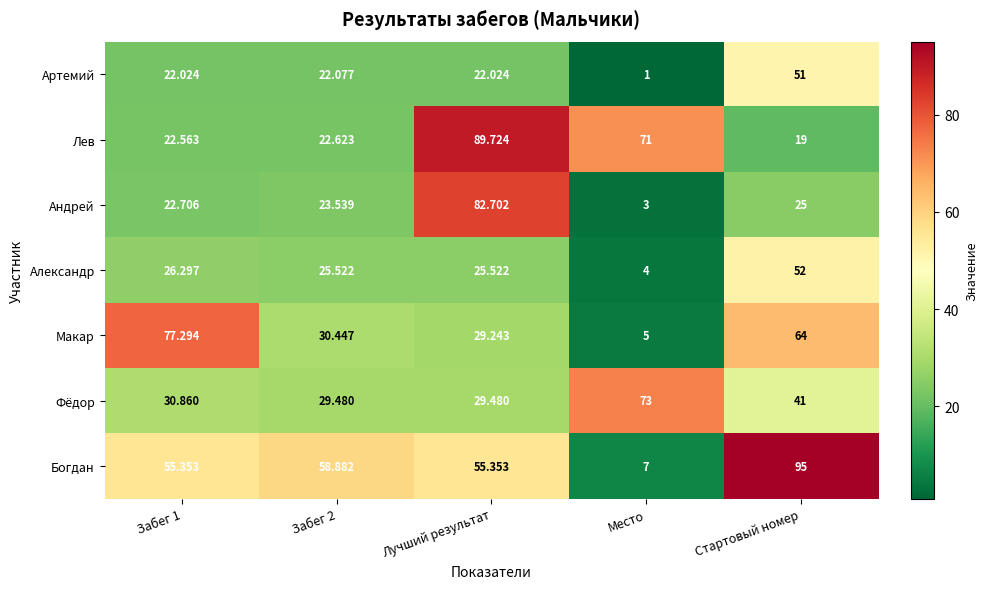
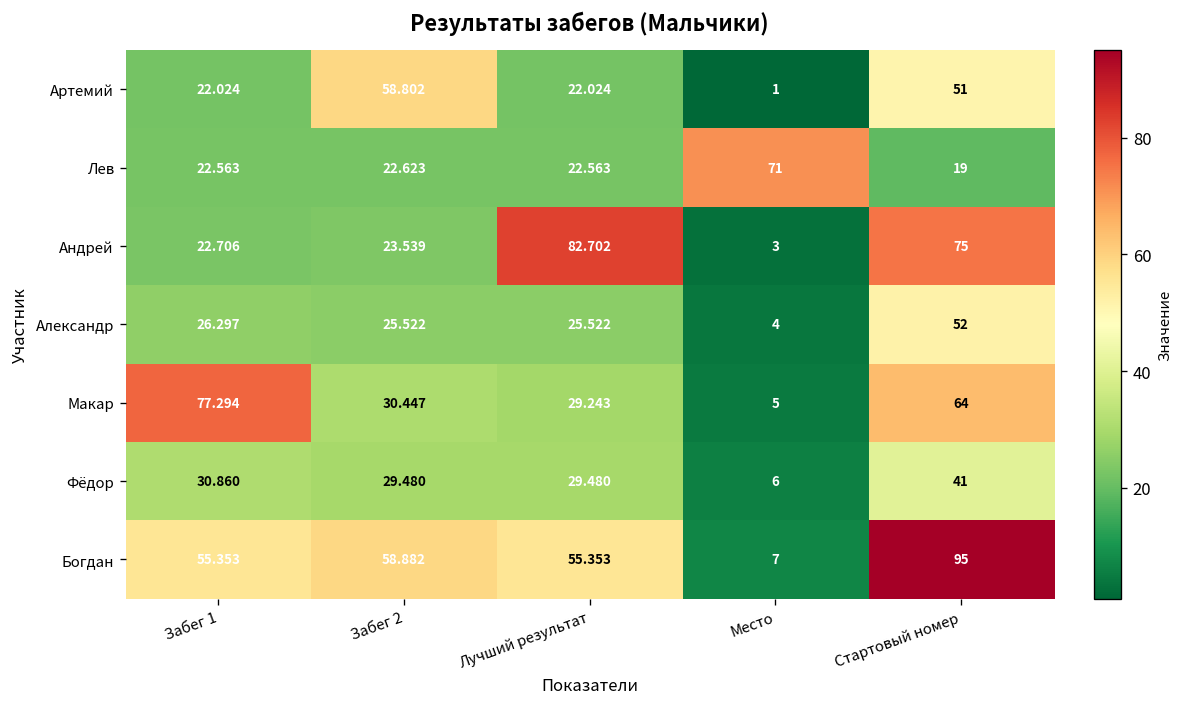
Артемий, Забег 2: 22.077 -> 58.802
Лев, Лучший результат: 89.724 -> 22.563
Андрей, Стартовый номер: 25 -> 75
Фёдор, Место: 73 -> 6
